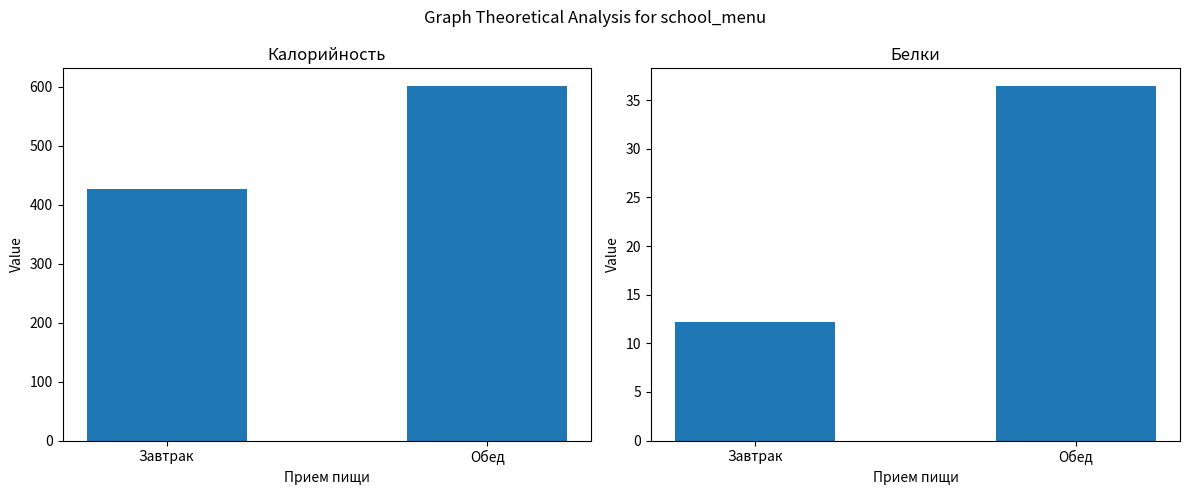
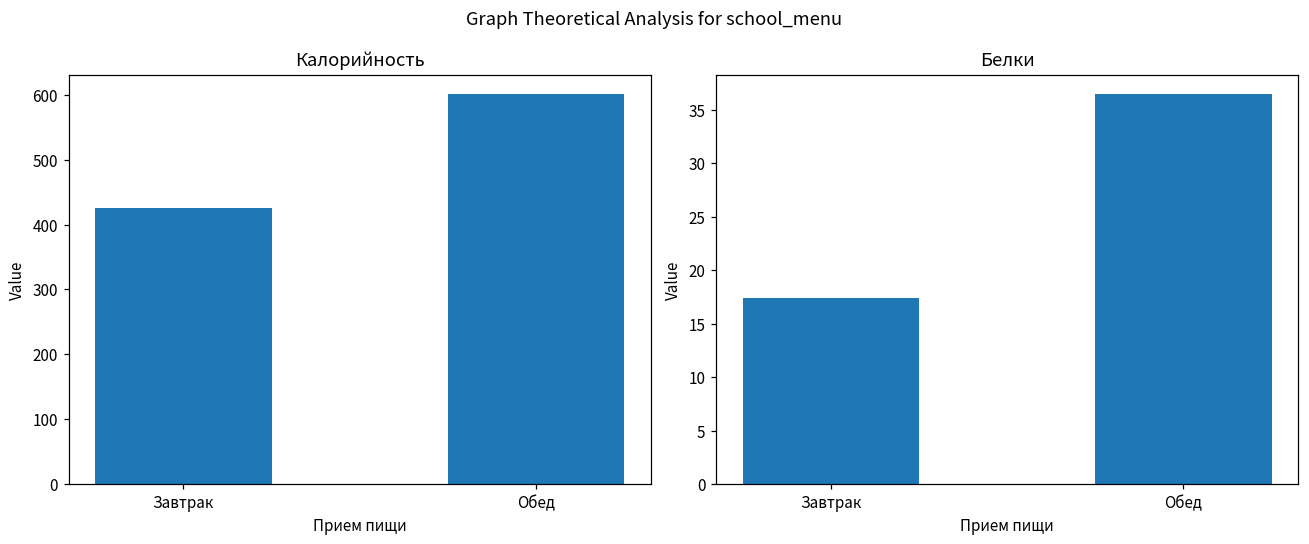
Белки, Завтрак: 12 -> 17
